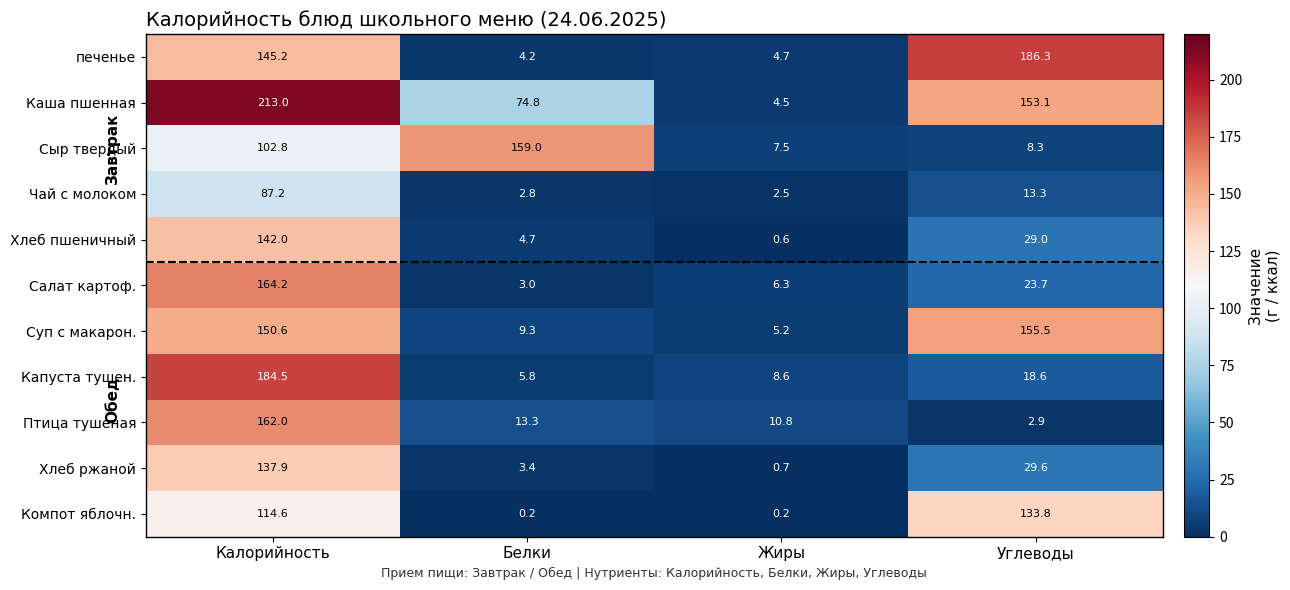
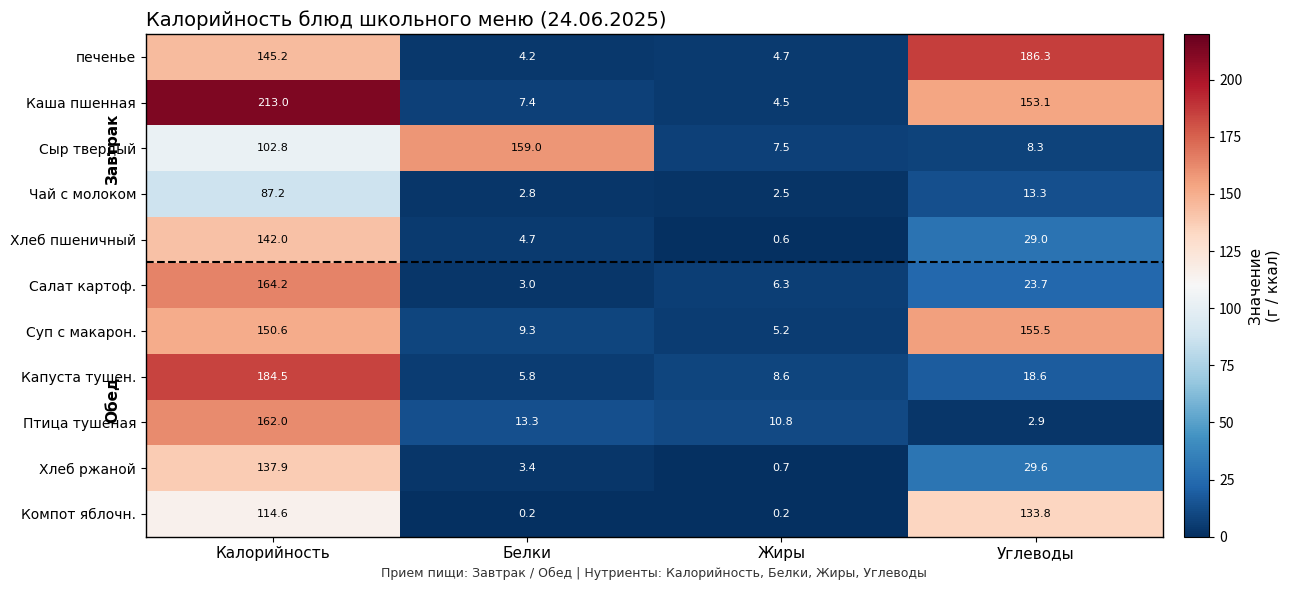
Каша пшенная, Белки: 74.8 -> 7.4
